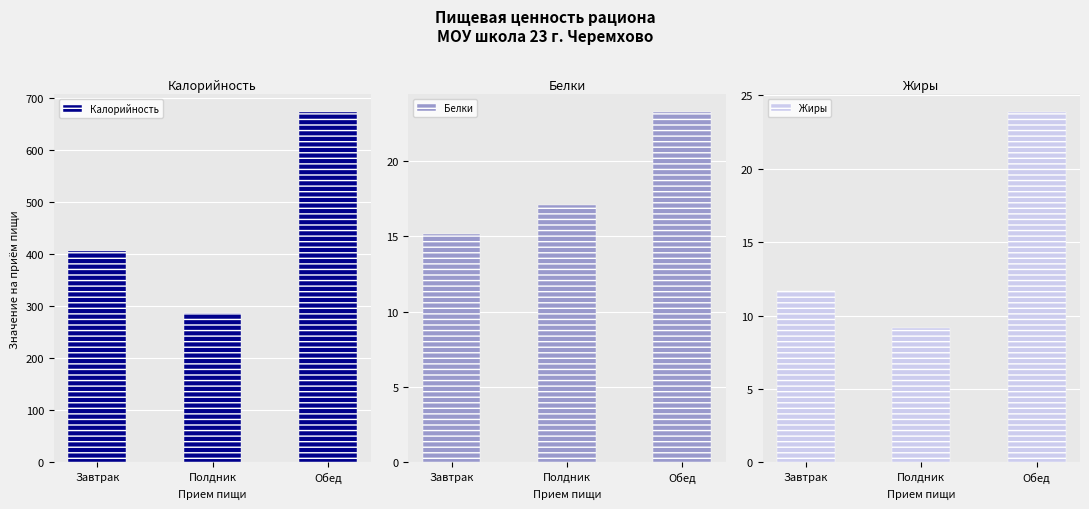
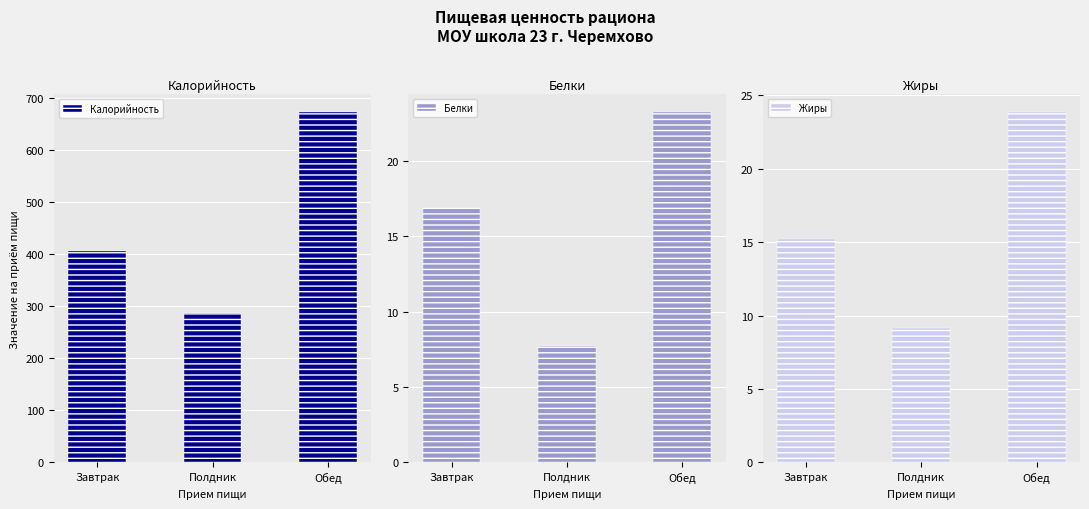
Белки, Завтрак: 15.1 -> 16.9
Белки, Полдник: 17.1 -> 7.7
Жиры, Завтрак: 11.7 -> 15.2
